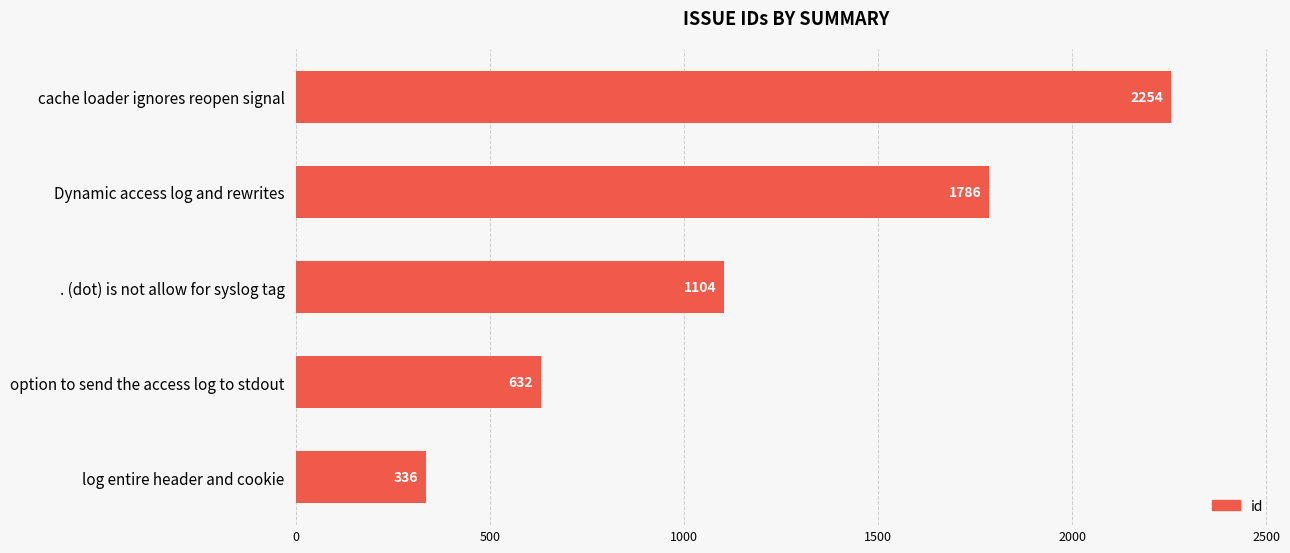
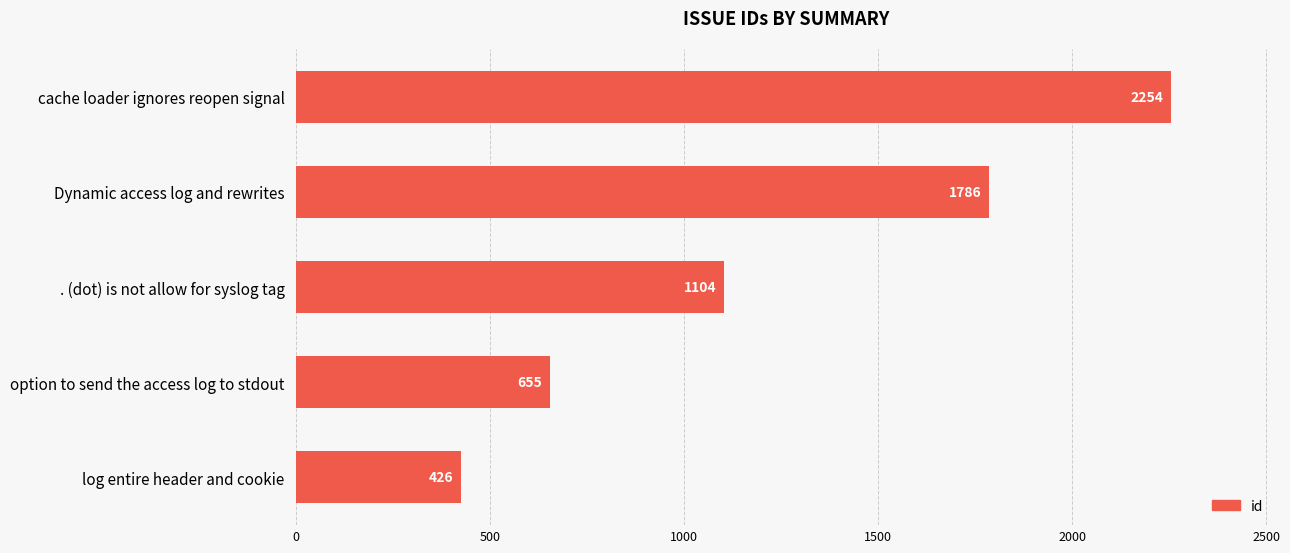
option to send the access log to stdout: 632 -> 655
log entire header and cookie: 336 -> 426
